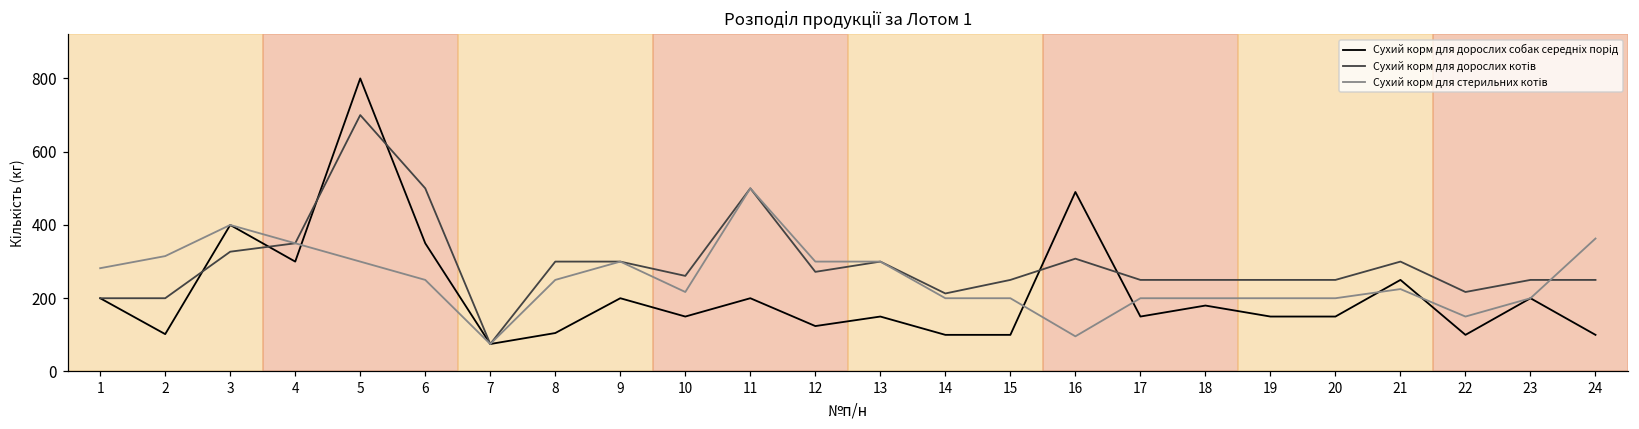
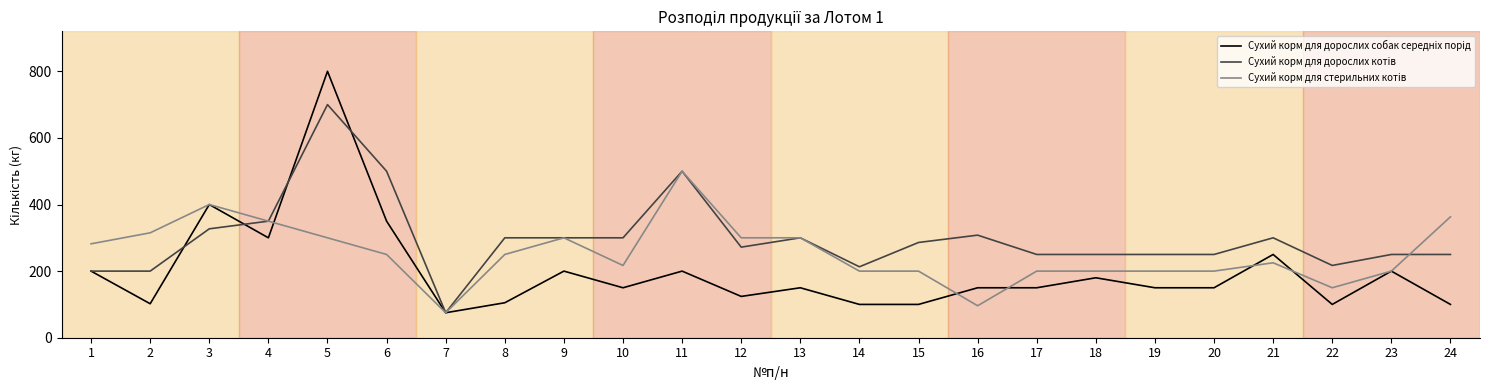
Сухий корм для дорослих котів, 10: 260 -> 300
Сухий корм для дорослих котів, 15: 250 -> 290
Сухий корм для дорослих собак середніх порід, 16: 490 -> 150
